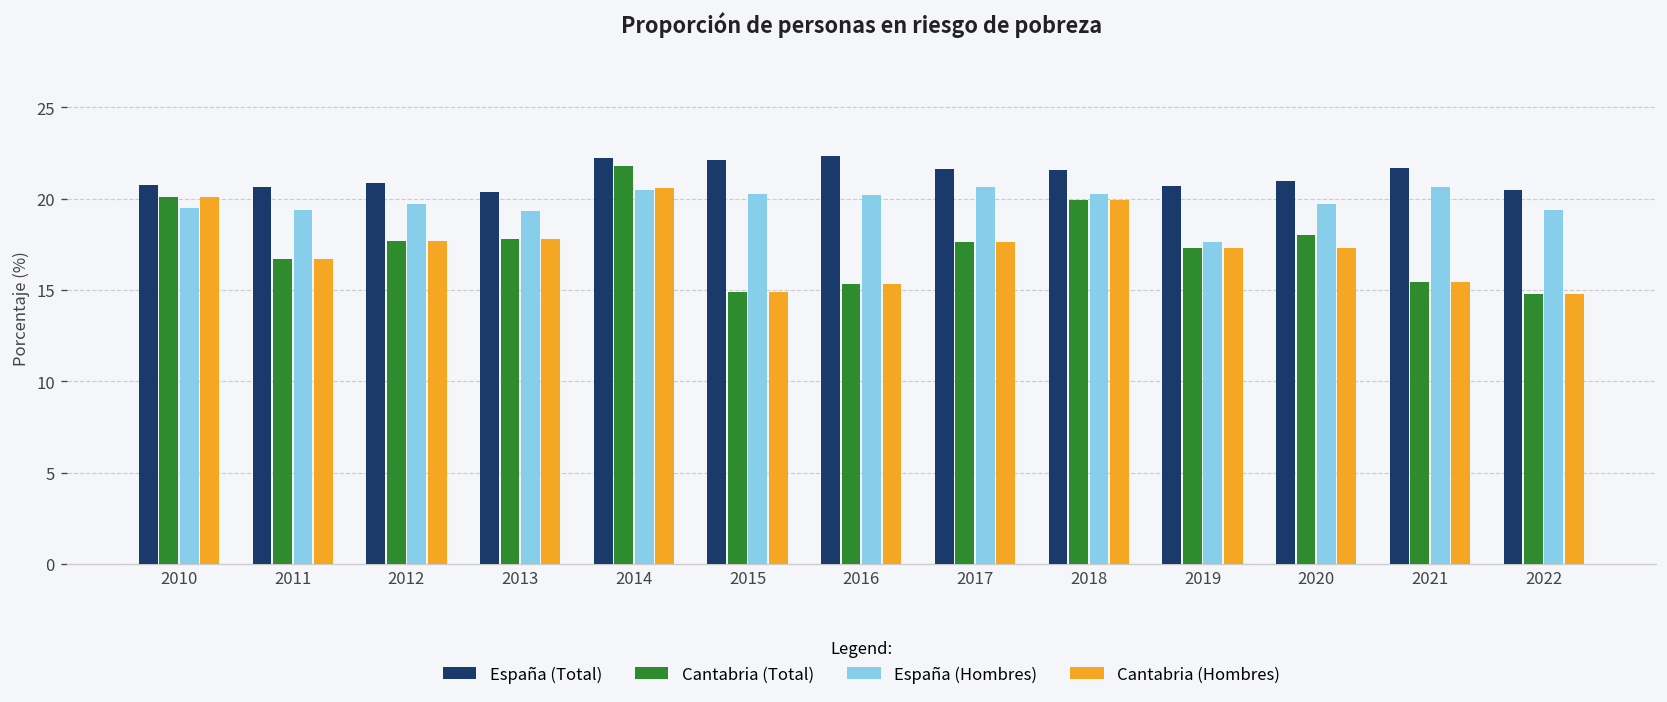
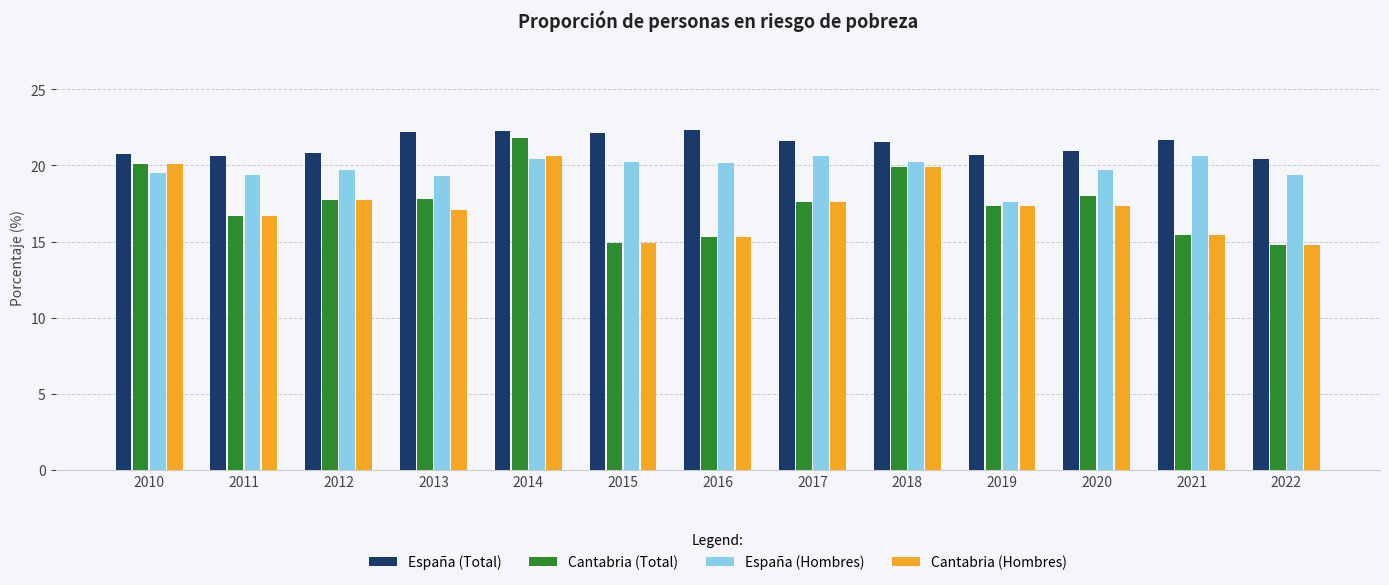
España (Total), 2013: 20.4 -> 22.2
Cantabria (Hombres), 2013: 17.8 -> 17.1
